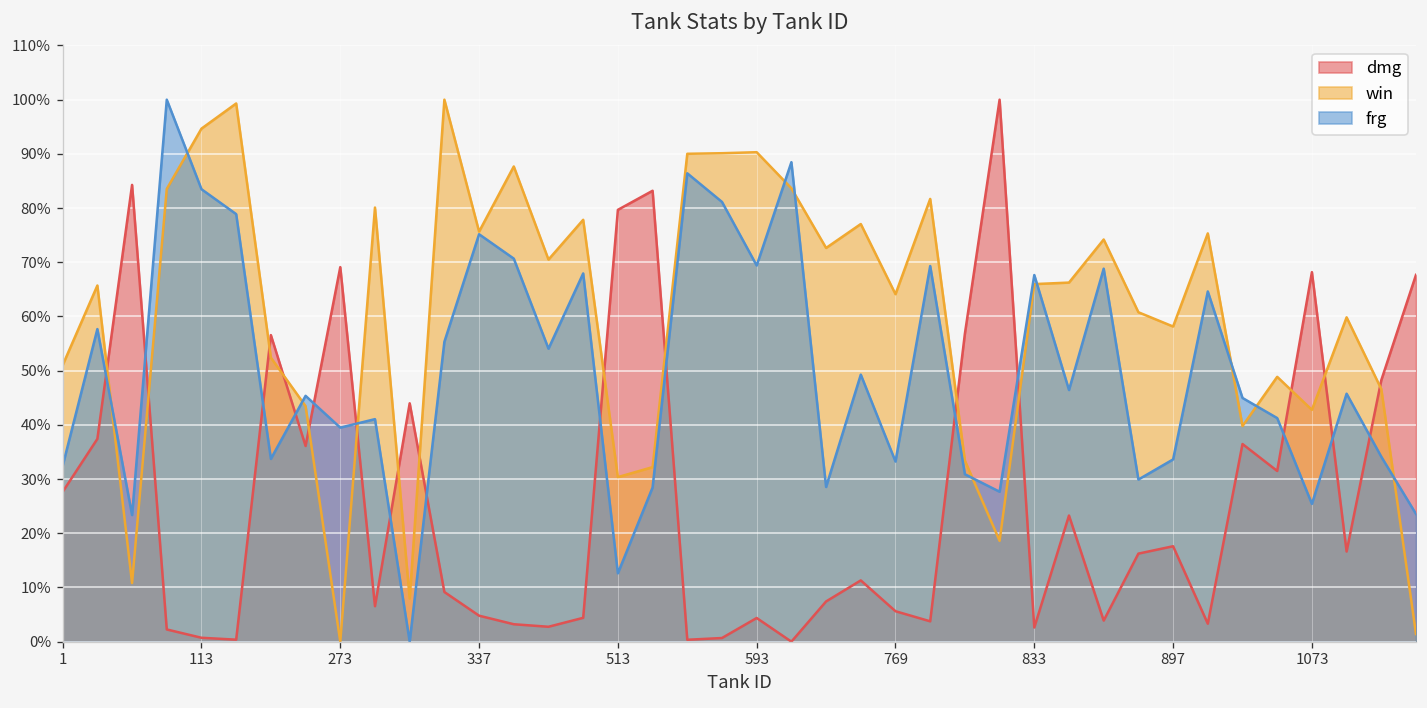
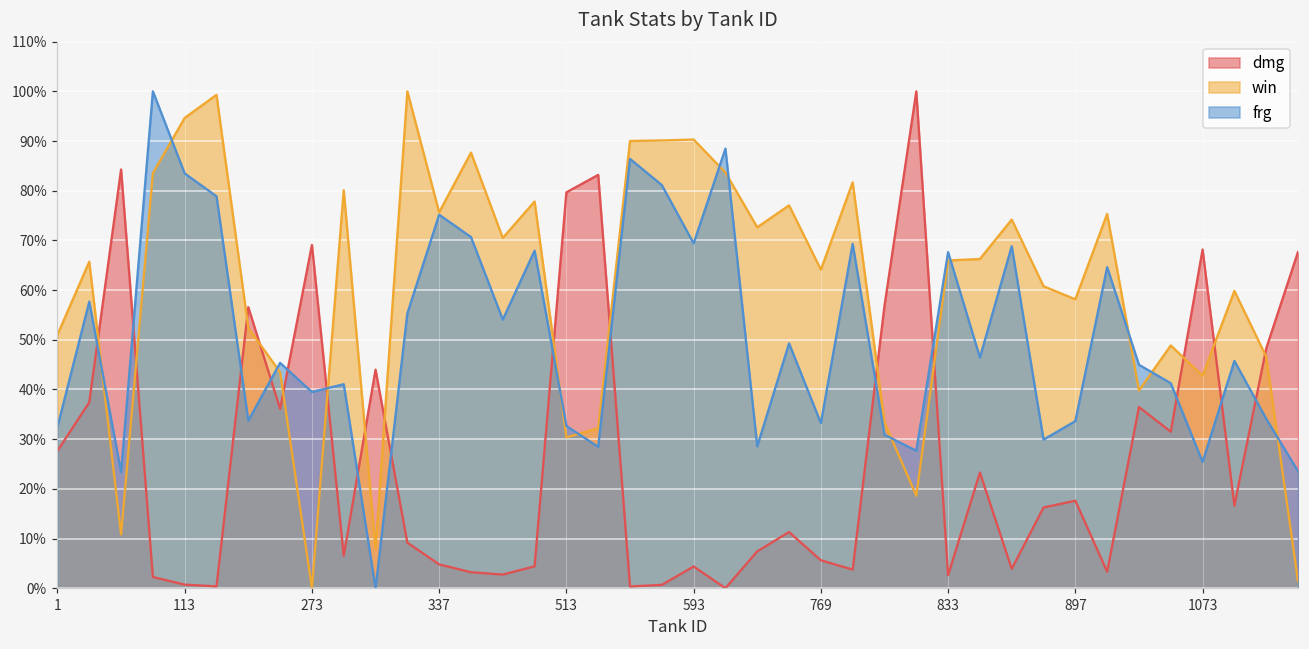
frg, 513: 13% -> 33%
